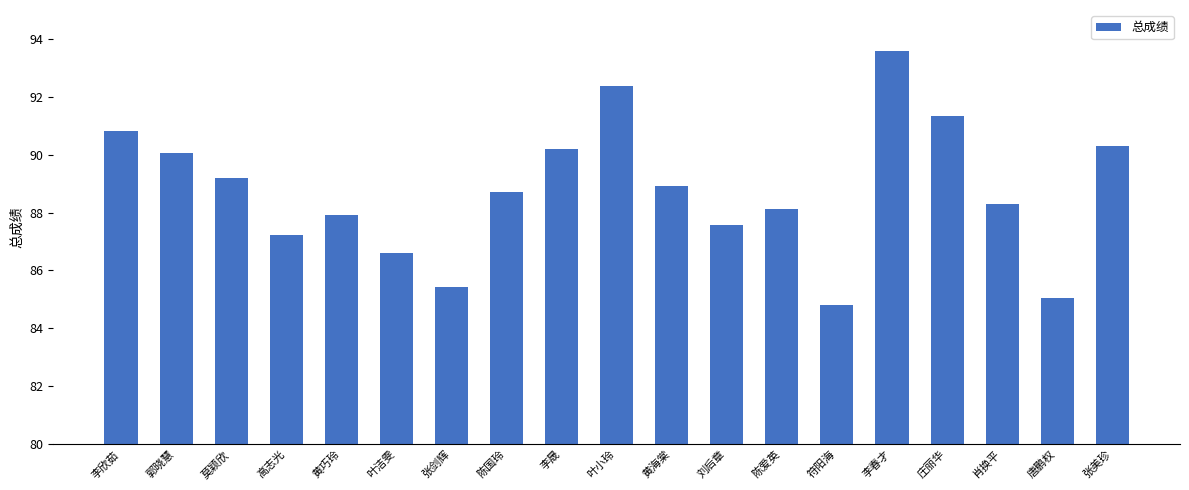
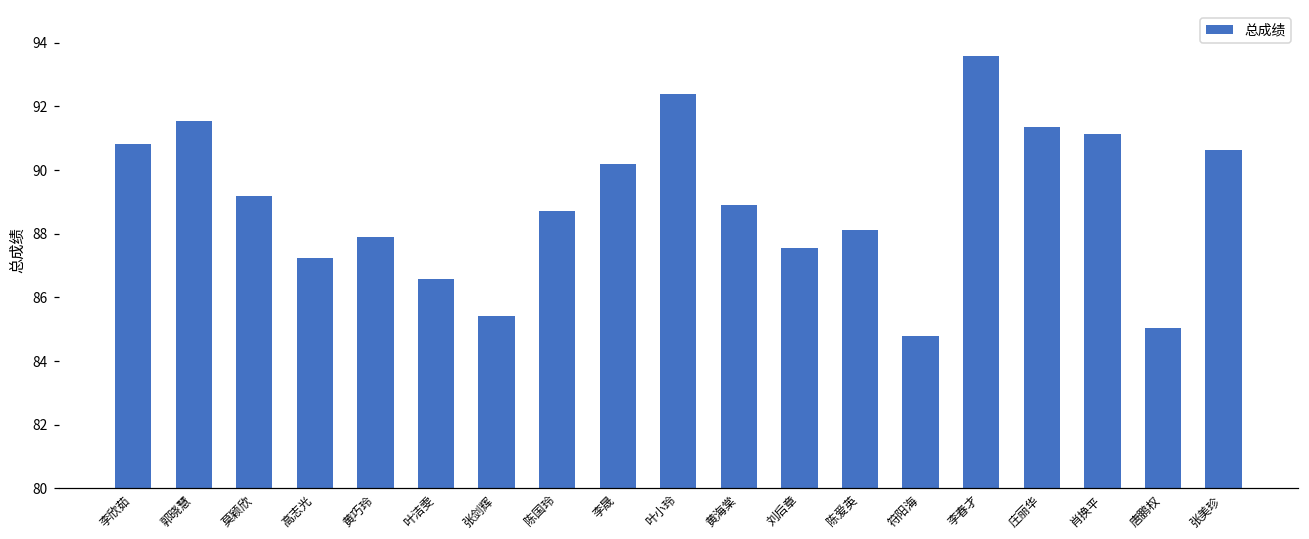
郭晓慧: 90.1 -> 91.5
肖换平: 88.3 -> 91.1
张美珍: 90.3 -> 90.6
